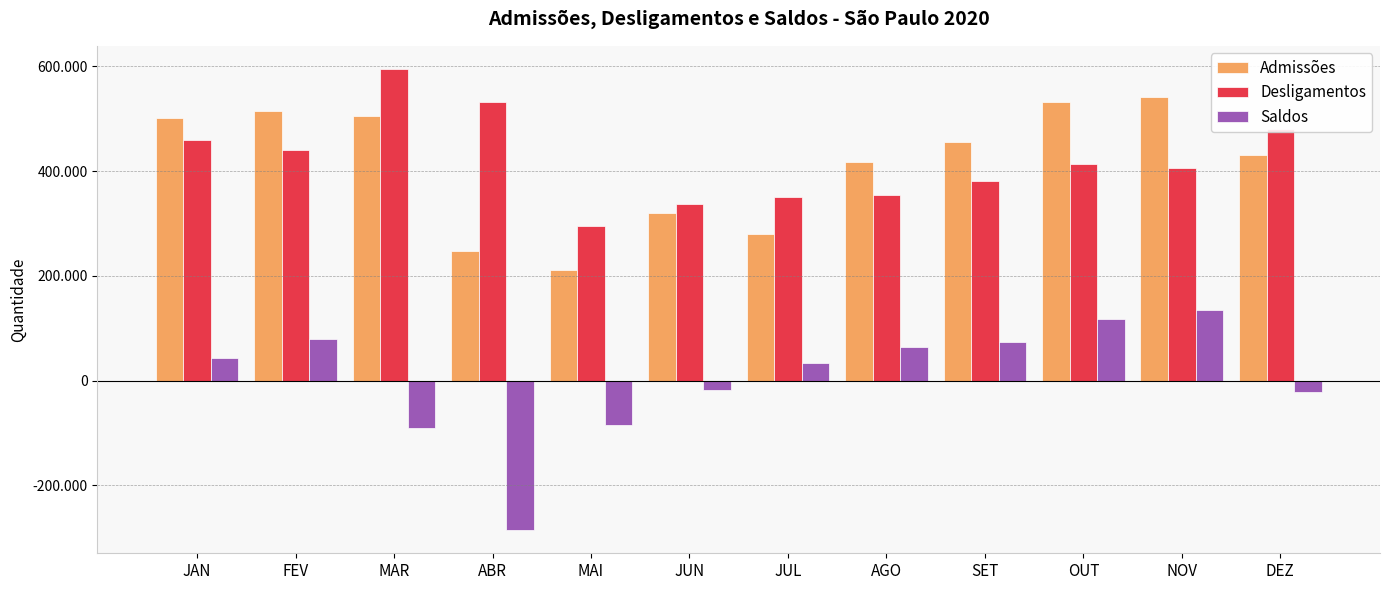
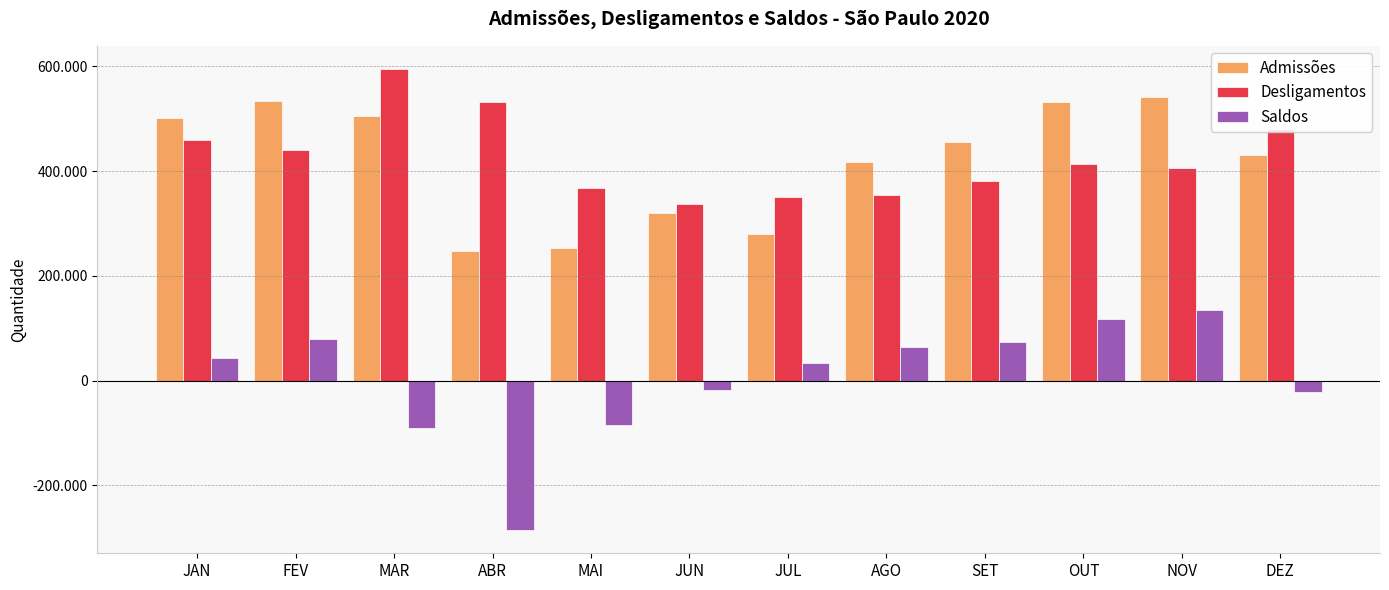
Admissões, FEV: 520 -> 530
Admissões, MAI: 210 -> 250
Desligamentos, MAI: 300 -> 370
